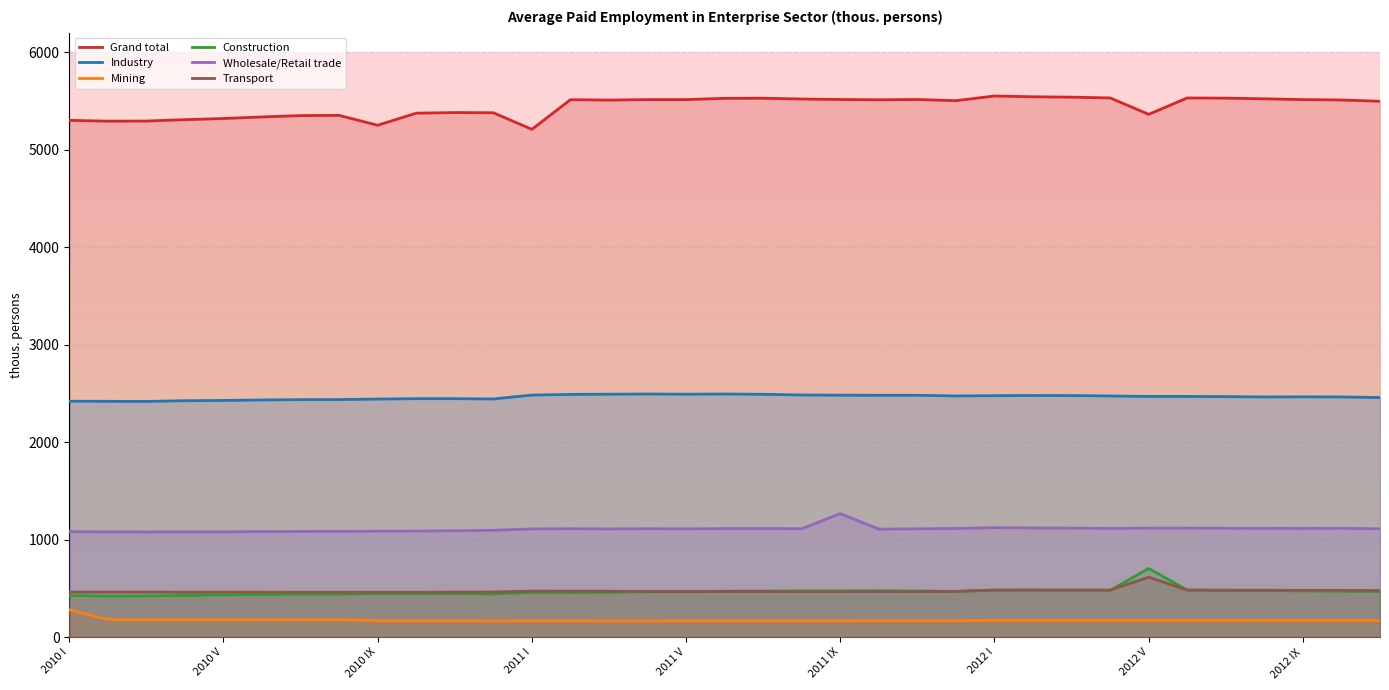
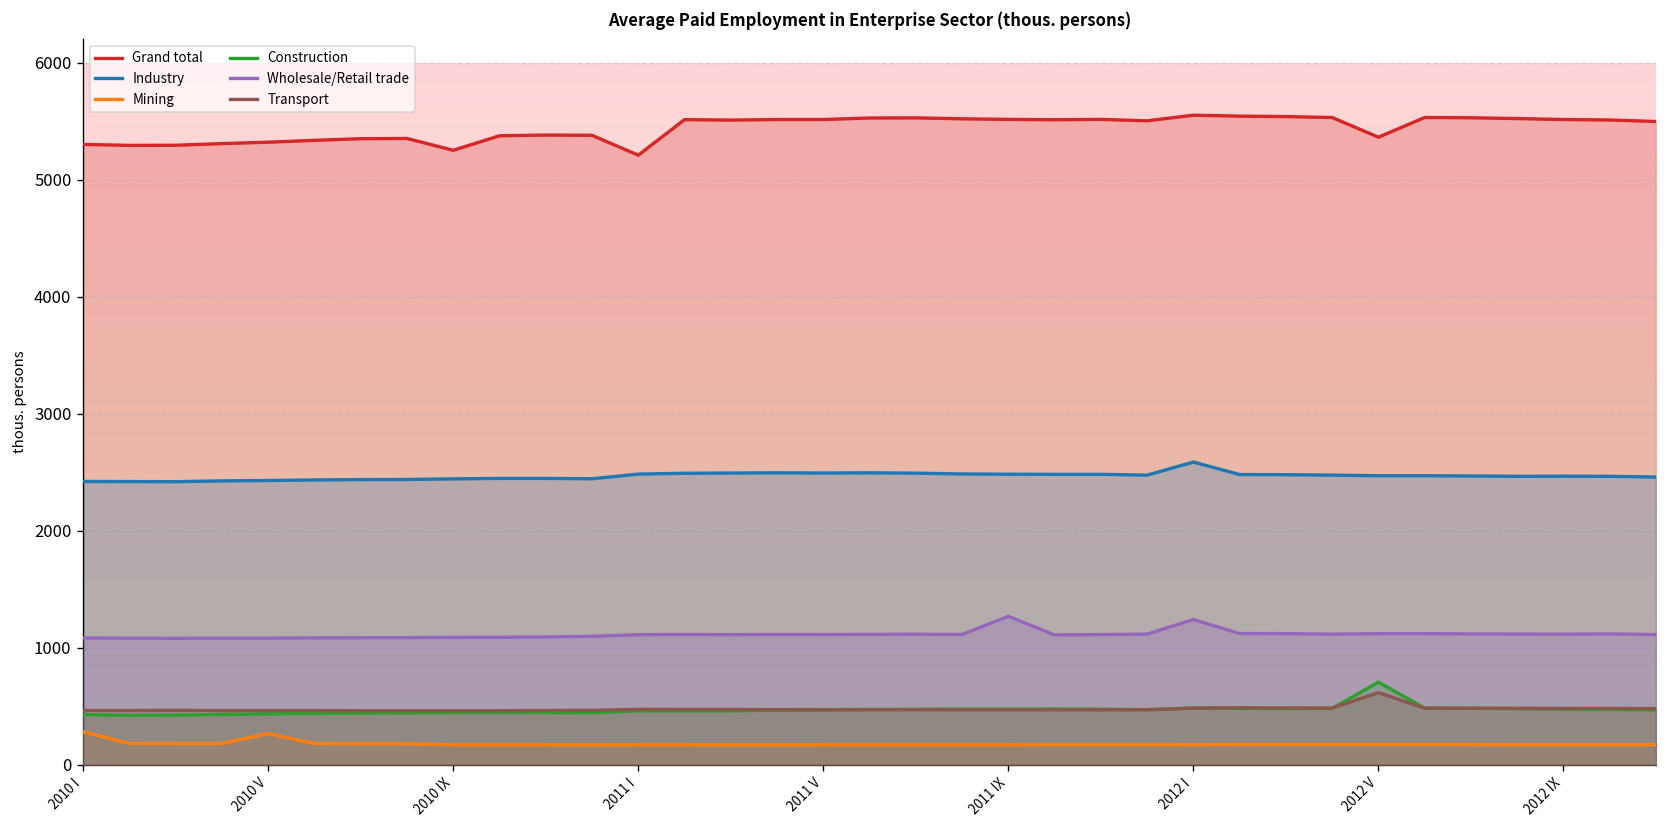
Mining, 2010 V: 200 -> 300
Industry, 2012 I: 2500 -> 2600
Wholesale/Retail trade, 2012 I: 1100 -> 1200
